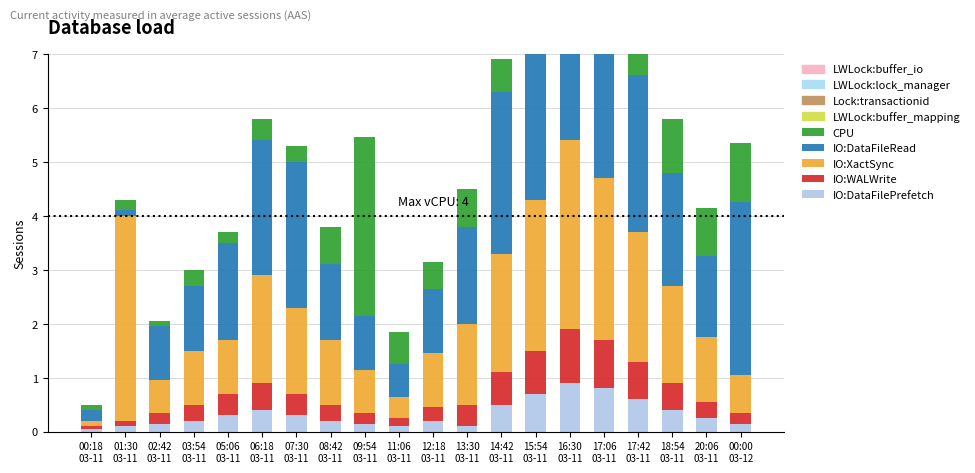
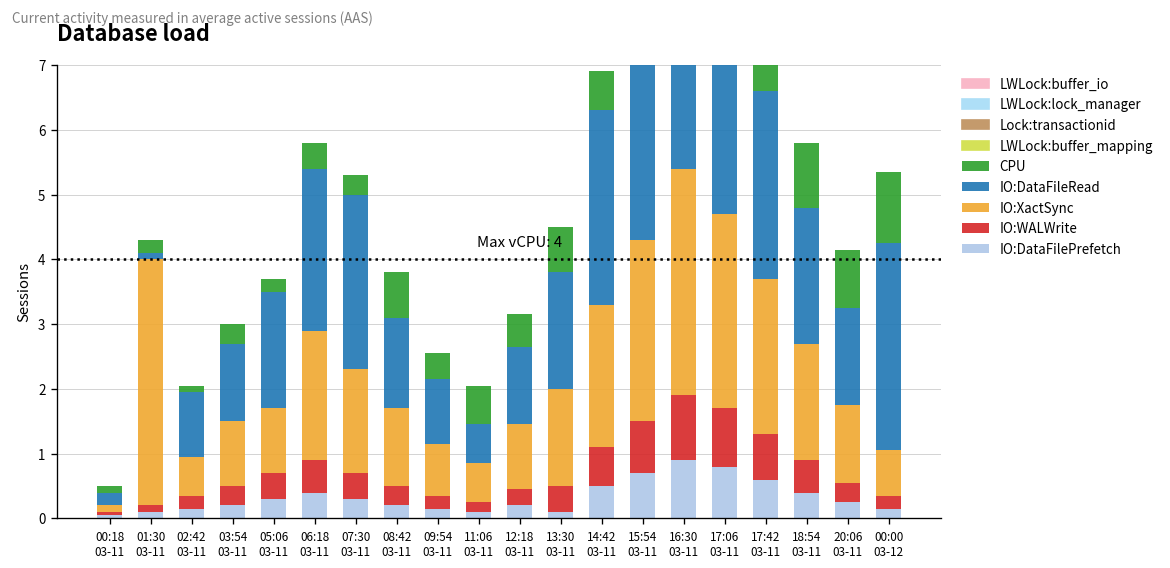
CPU, 09:54 03-11: 3.3 -> 0.4
IO:XactSync, 11:06 03-11: 0.4 -> 0.6
